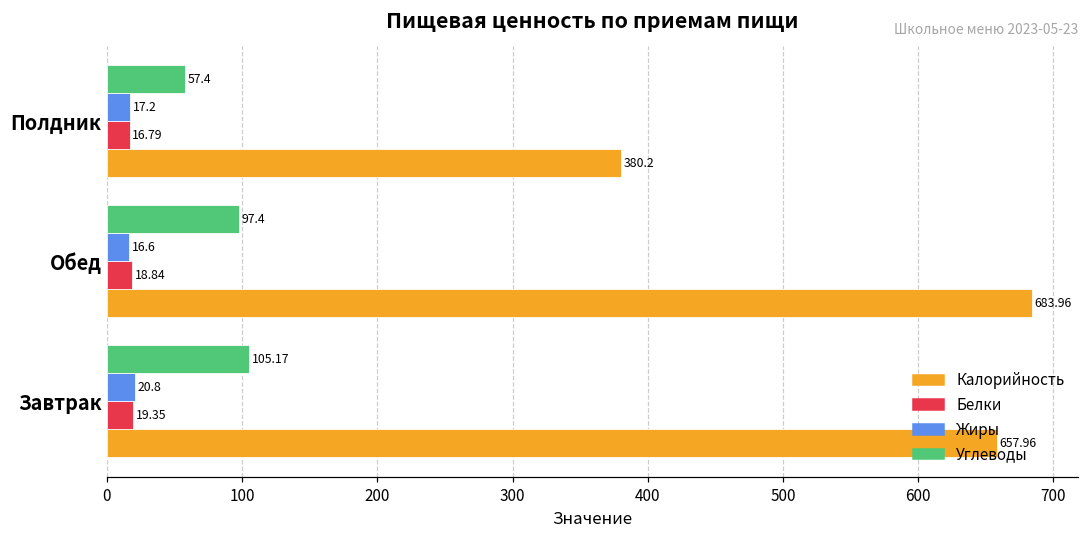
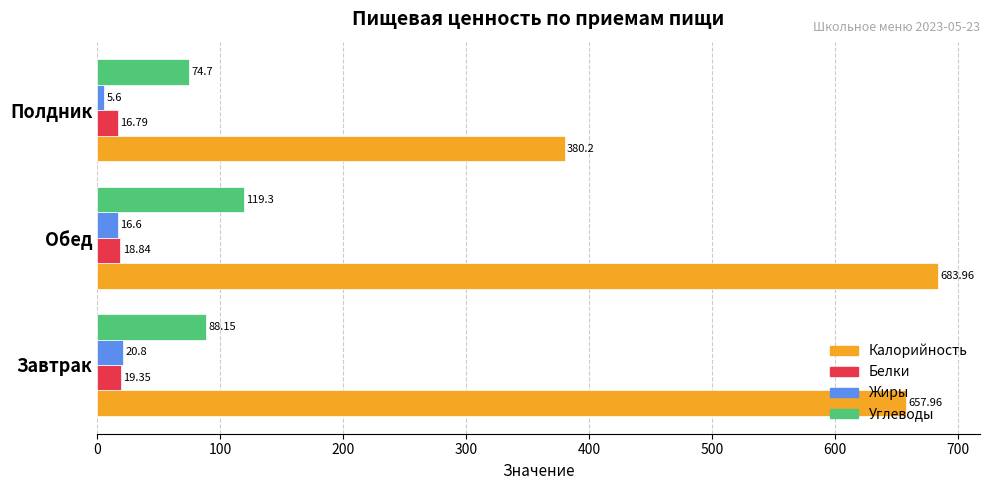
Углеводы, Полдник: 57.4 -> 74.7
Жиры, Полдник: 17.2 -> 5.6
Углеводы, Обед: 97.4 -> 119.3
Углеводы, Завтрак: 105.17 -> 88.15
